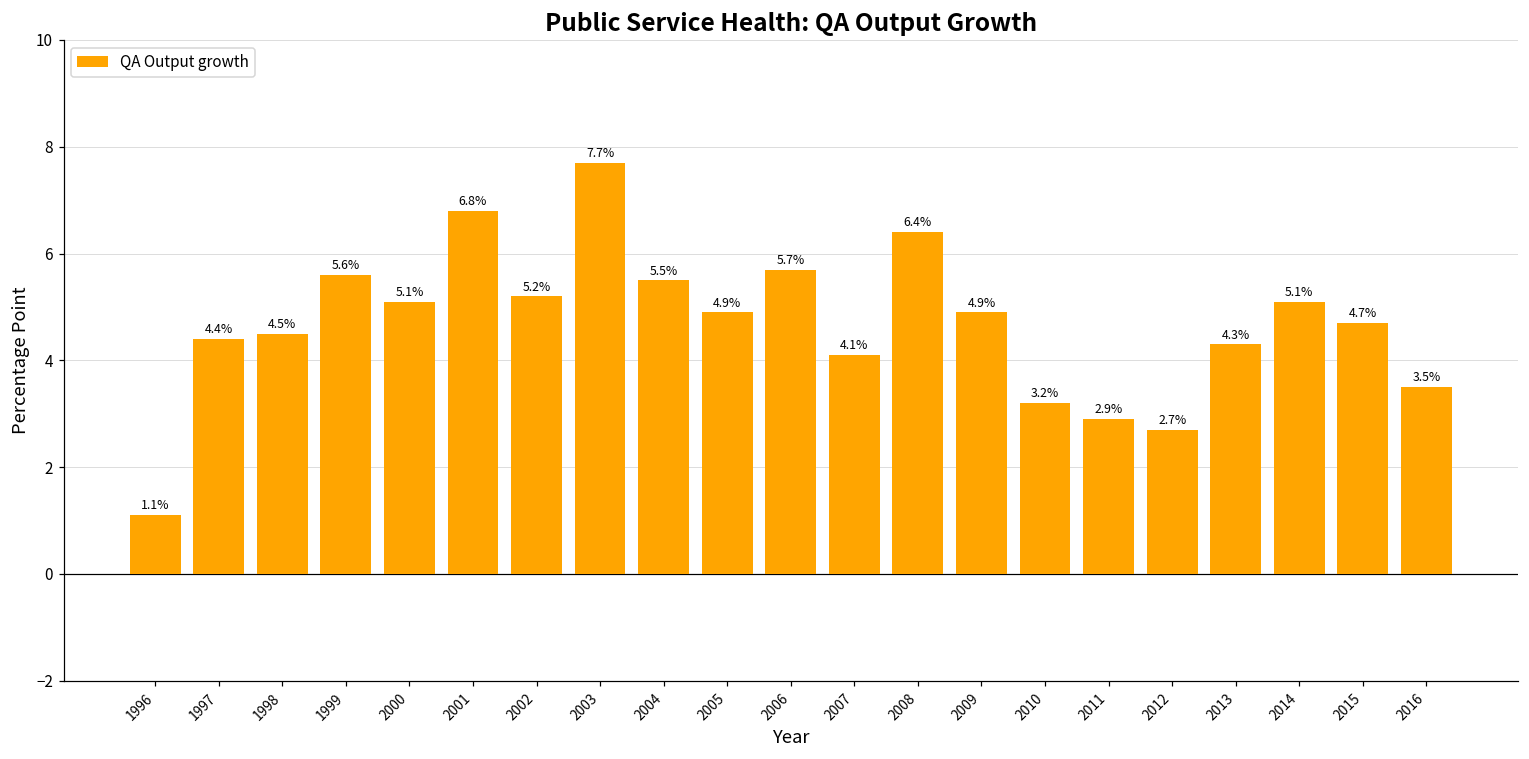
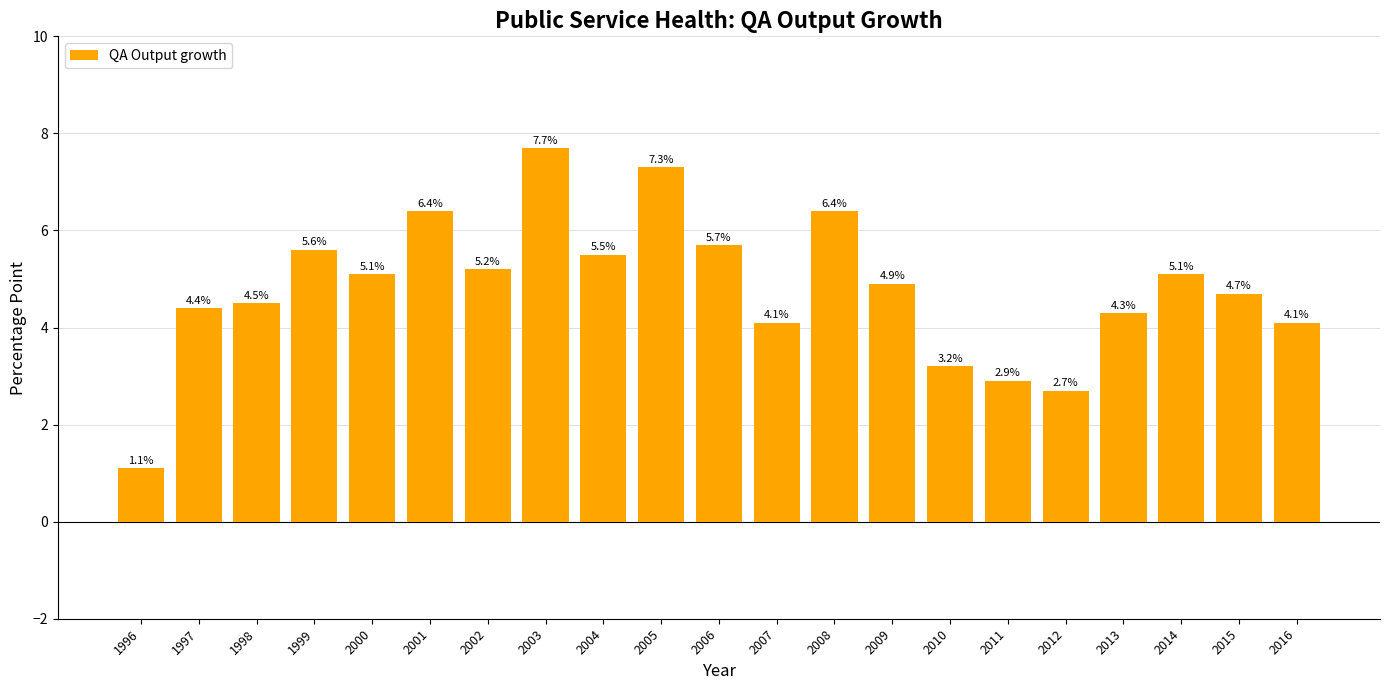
2001: 6.8% -> 6.4%
2005: 4.9% -> 7.3%
2016: 3.5% -> 4.1%
